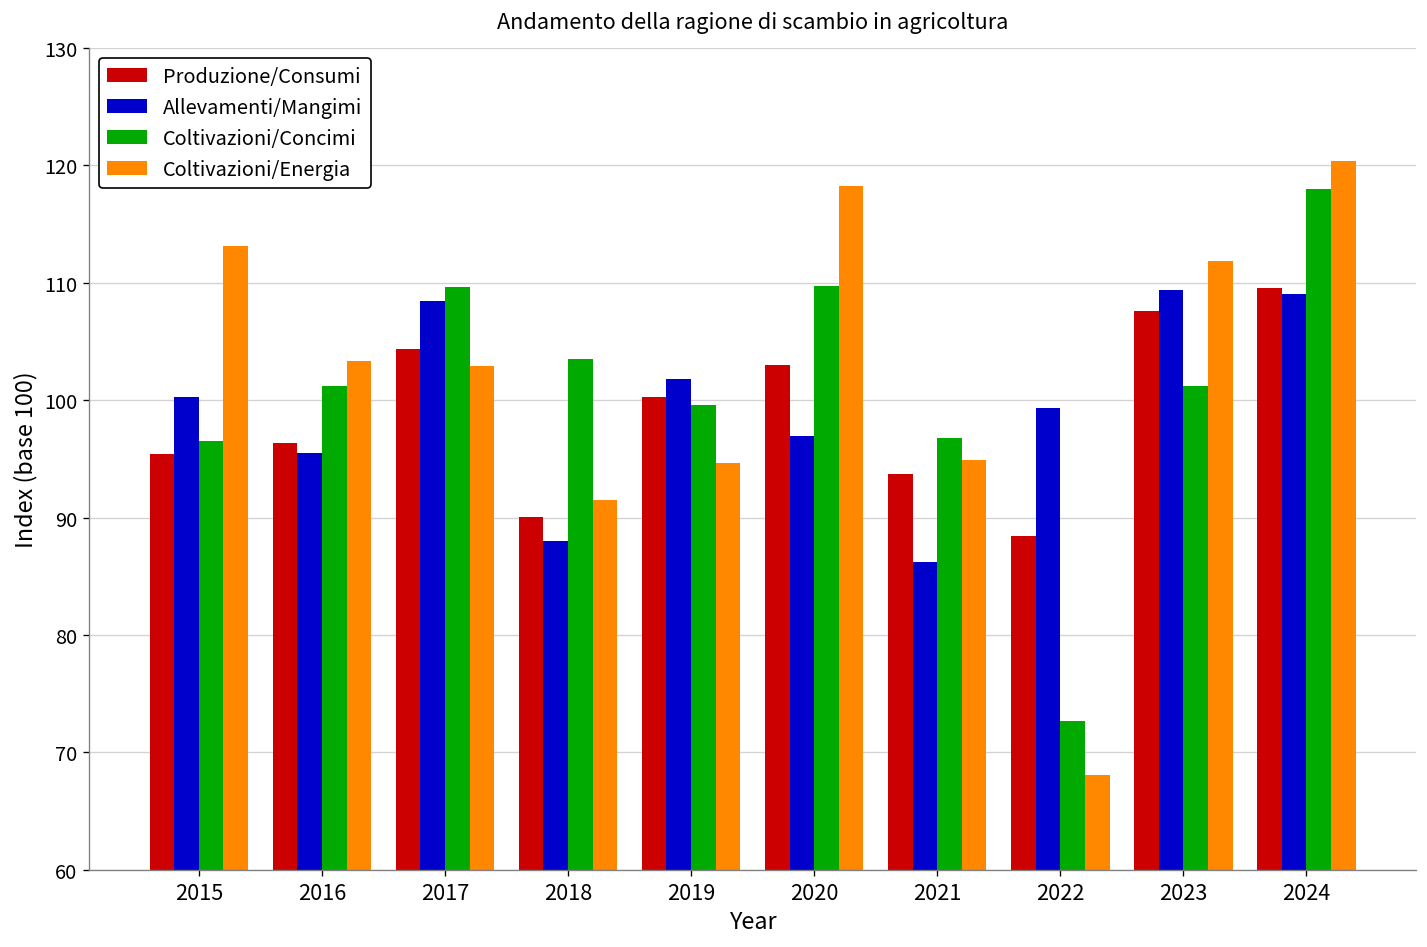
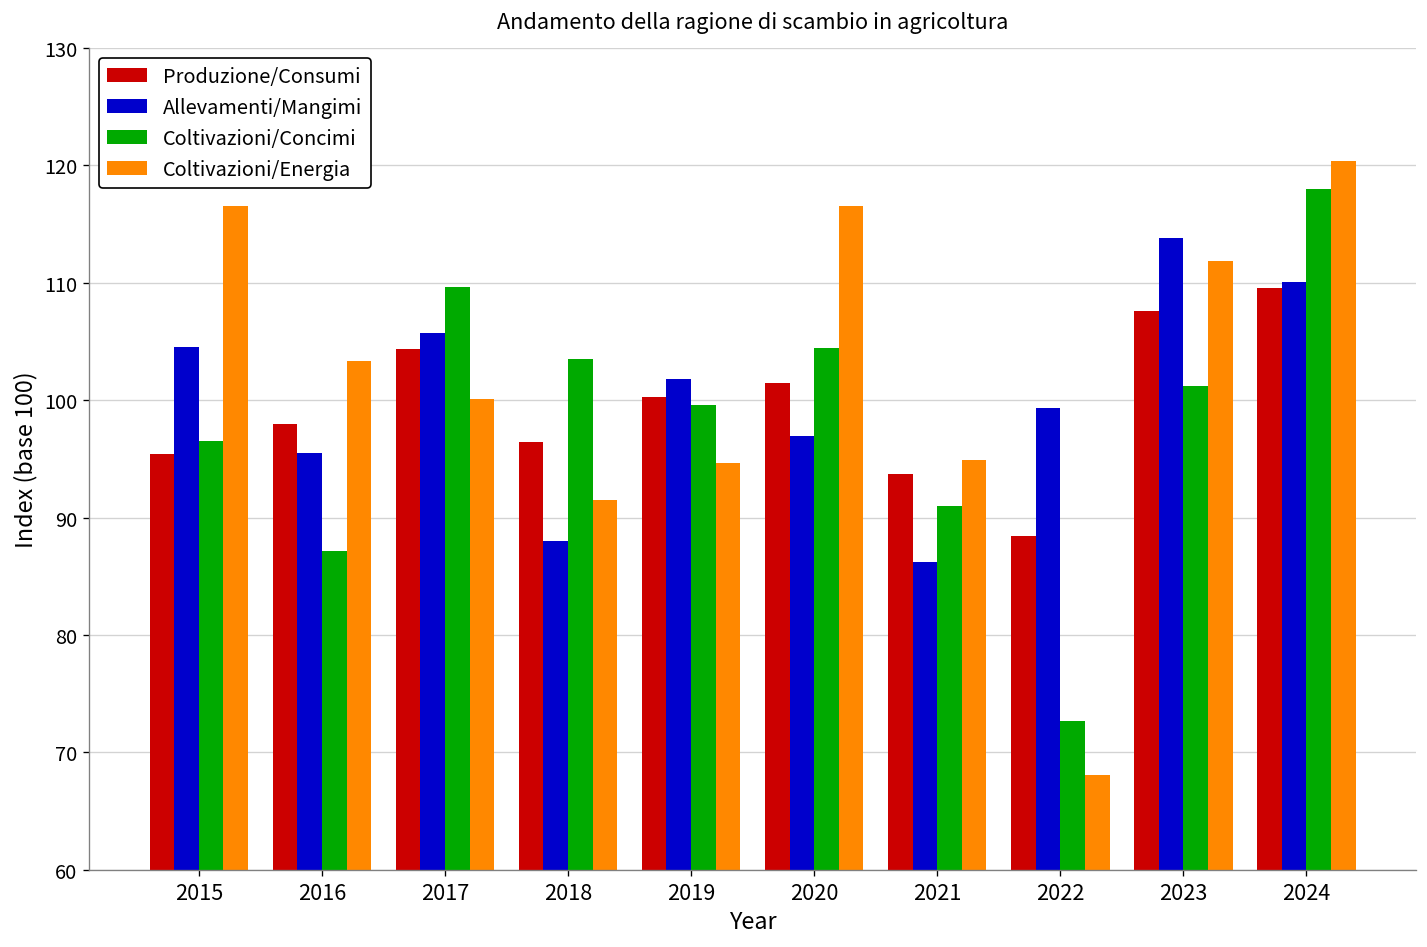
Allevamenti/Mangimi, 2015: 100 -> 105
Coltivazioni/Energia, 2015: 113 -> 117
Produzione/Consumi, 2016: 96 -> 98
Coltivazioni/Concimi, 2016: 101 -> 87
Allevamenti/Mangimi, 2017: 108 -> 106
Coltivazioni/Energia, 2017: 103 -> 100
Produzione/Consumi, 2018: 90 -> 96
Produzione/Consumi, 2020: 103 -> 101
Coltivazioni/Concimi, 2020: 110 -> 104
Coltivazioni/Energia, 2020: 118 -> 116
Coltivazioni/Concimi, 2021: 97 -> 91
Allevamenti/Mangimi, 2023: 109 -> 114
Allevamenti/Mangimi, 2024: 109 -> 110
